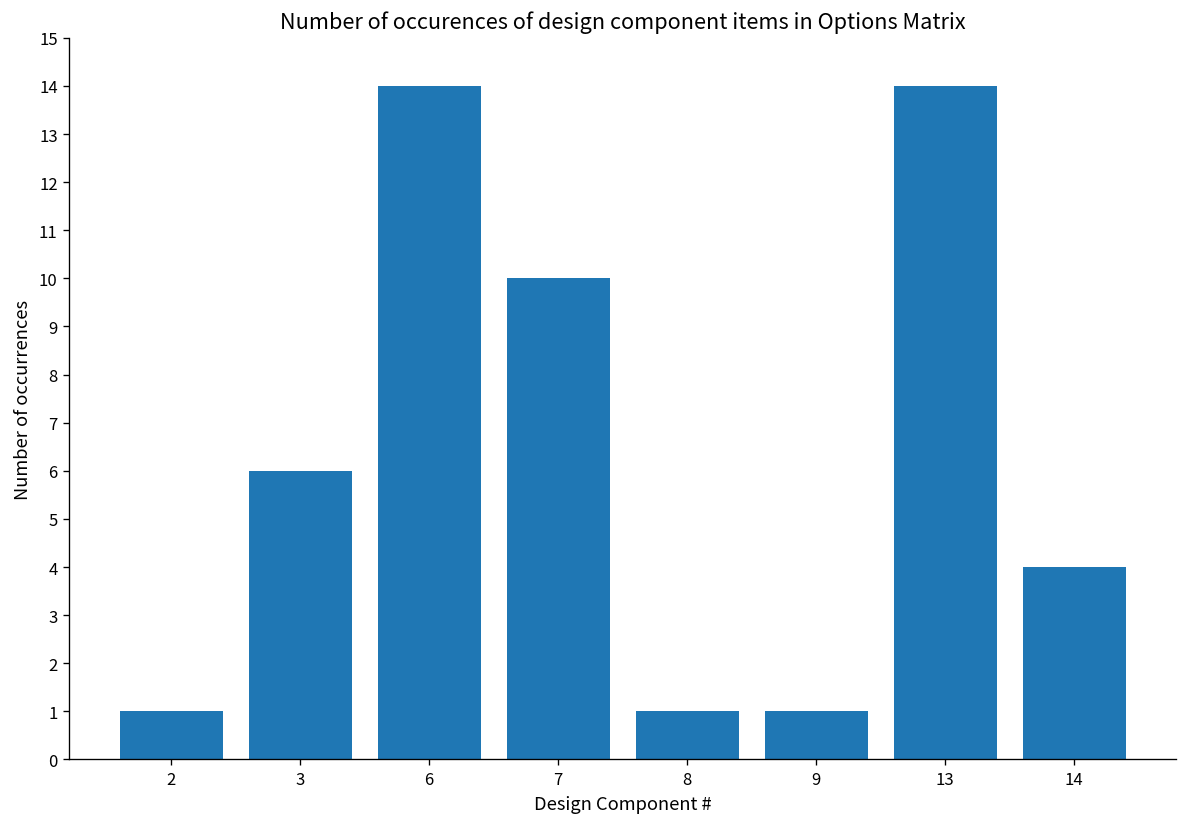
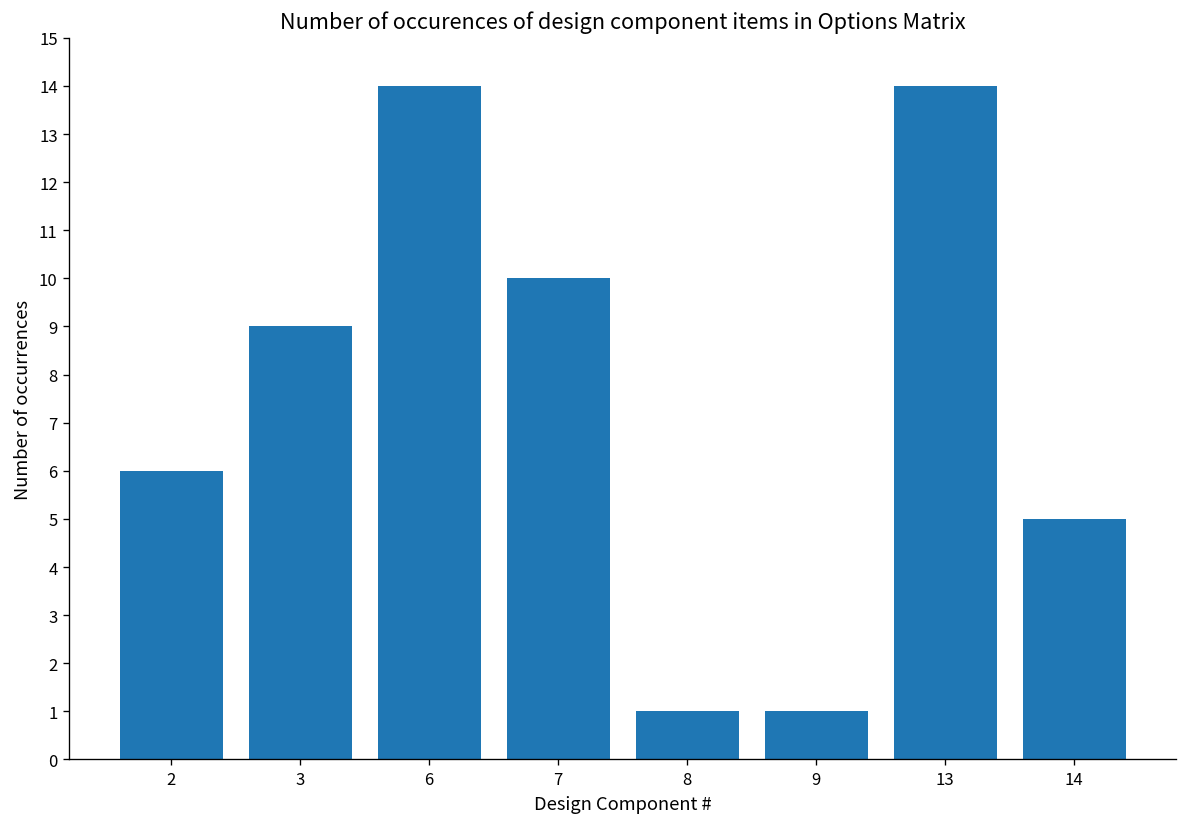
2: 1 -> 6
3: 6 -> 9
14: 4 -> 5
